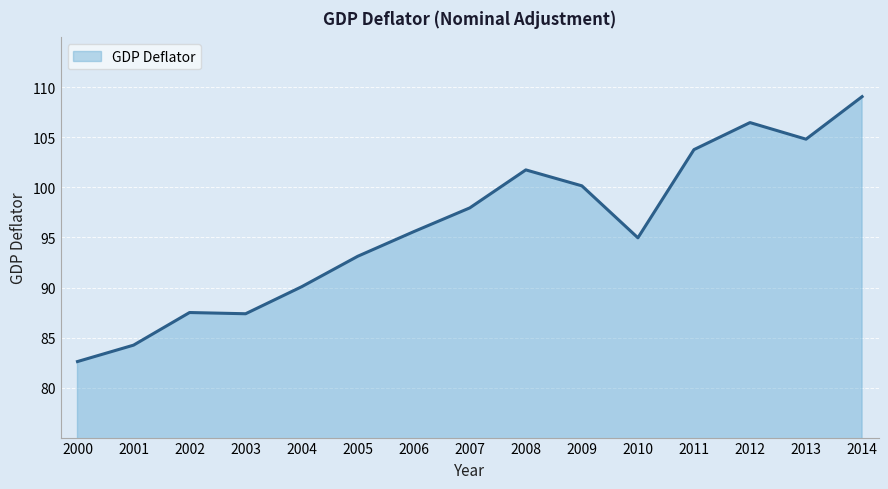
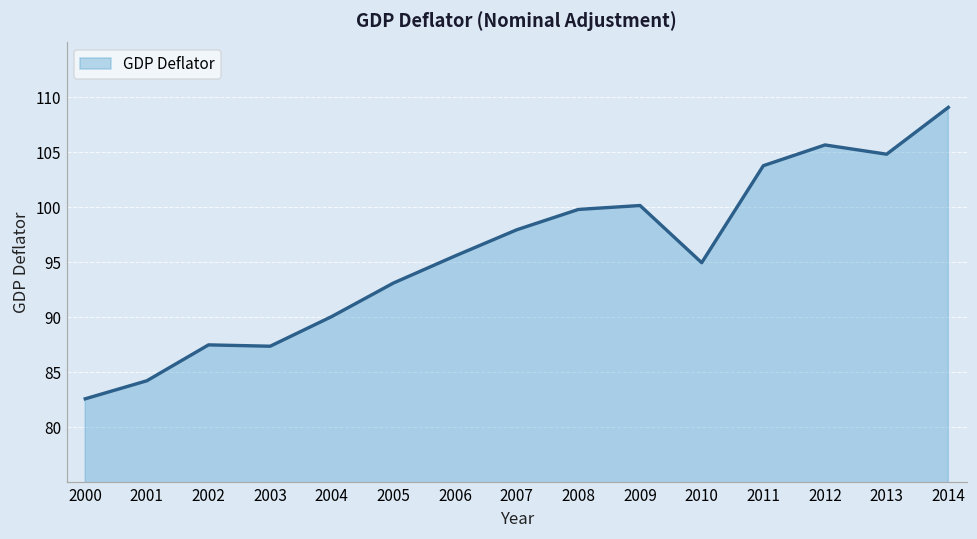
2008: 101.8 -> 99.8
2012: 106.5 -> 105.7
